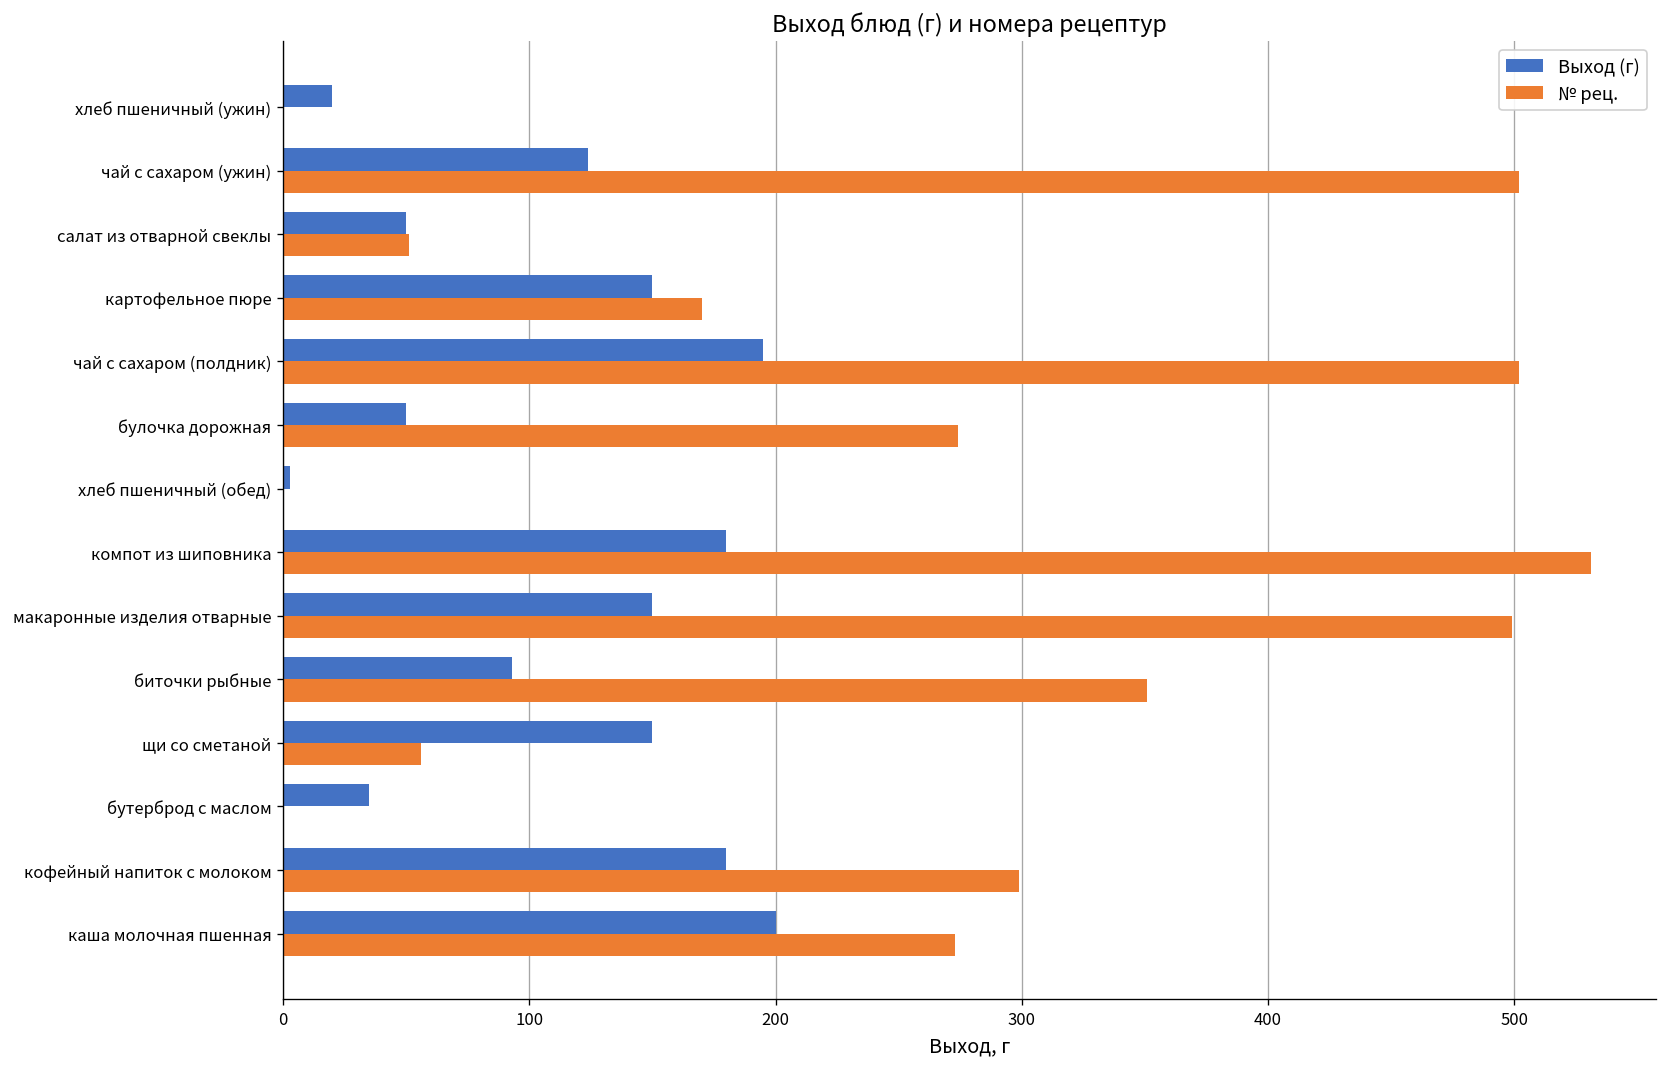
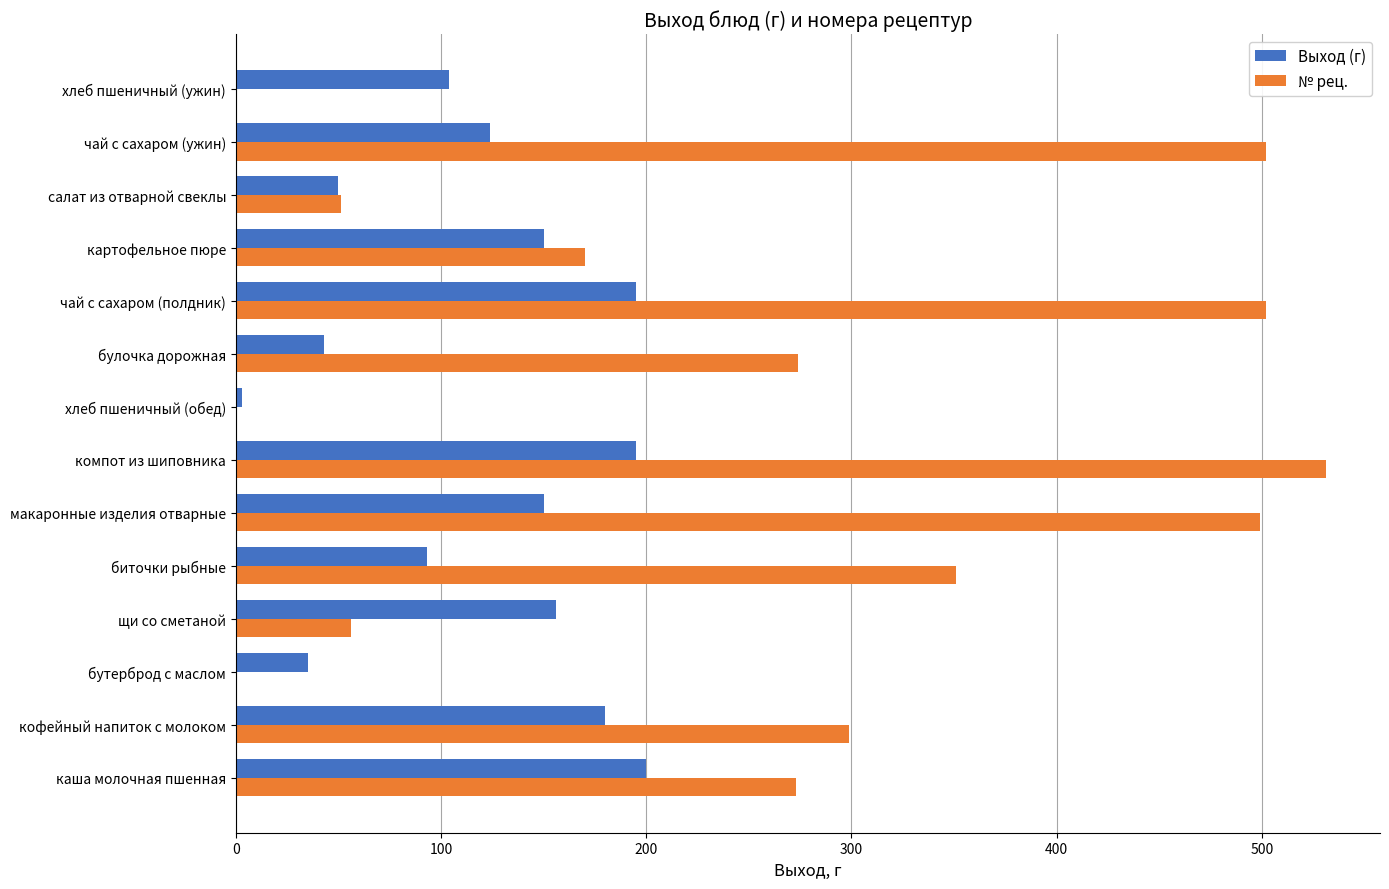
Выход (г), хлеб пшеничный (ужин): 20 -> 104
Выход (г), булочка дорожная: 50 -> 43
Выход (г), компот из шиповника: 180 -> 195
Выход (г), щи со сметаной: 150 -> 156
